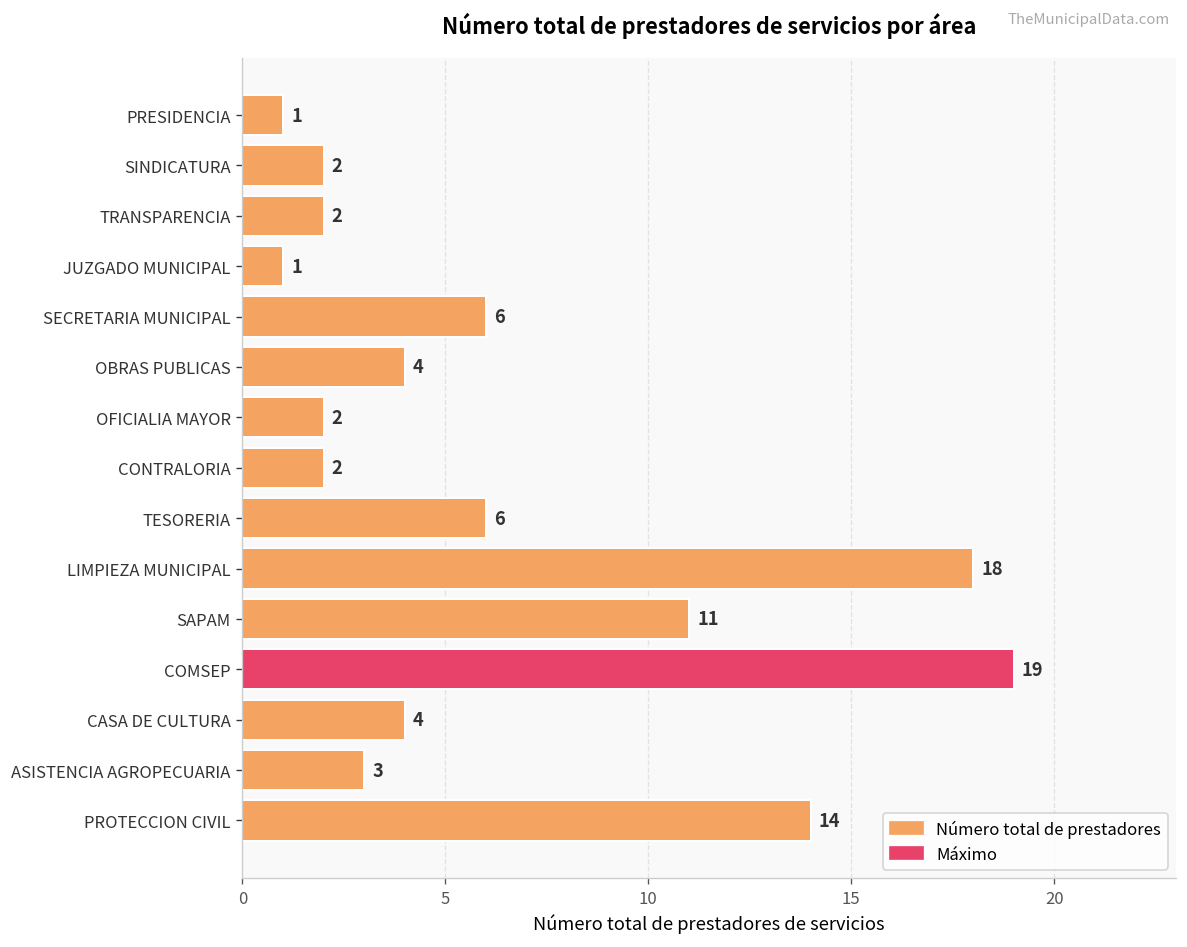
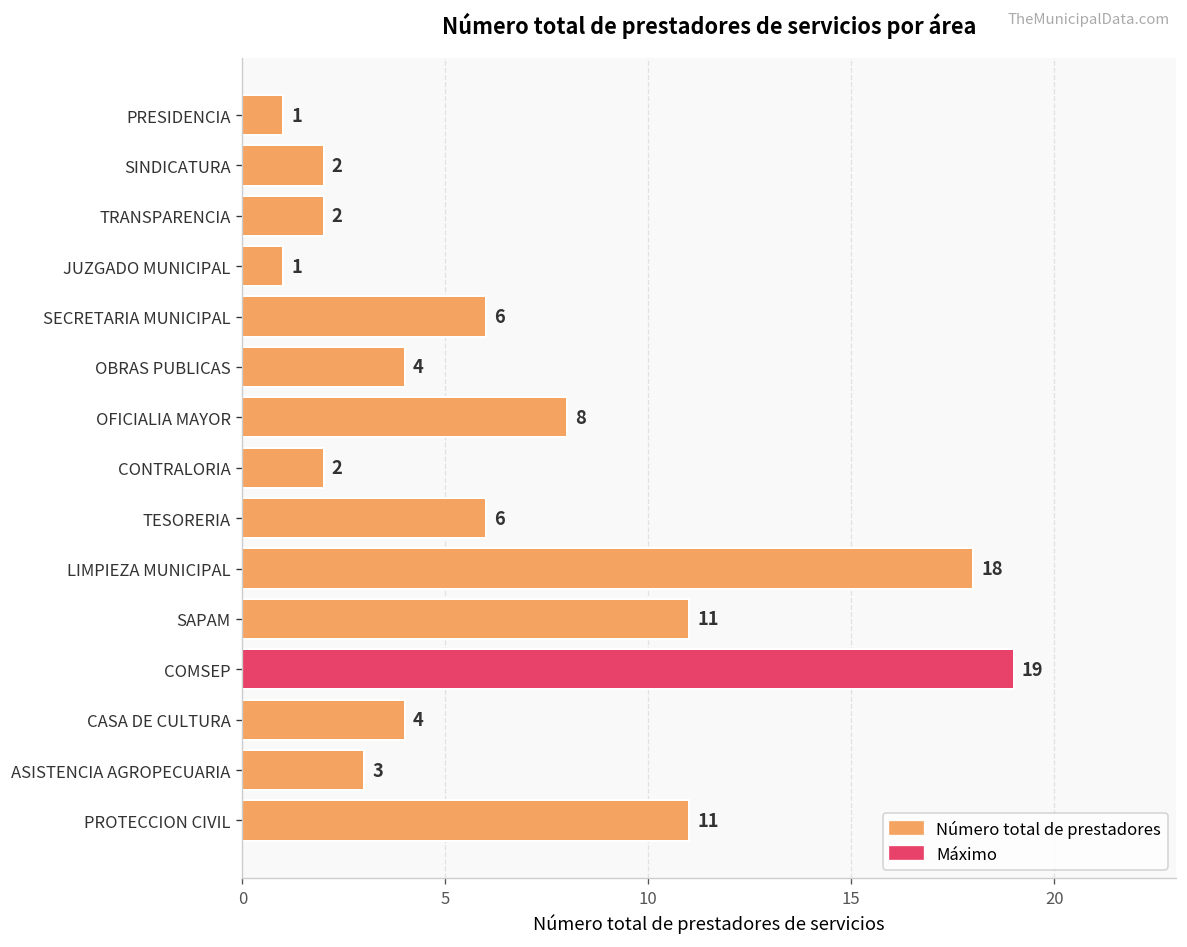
OFICIALIA MAYOR: 2 -> 8
PROTECCION CIVIL: 14 -> 11
